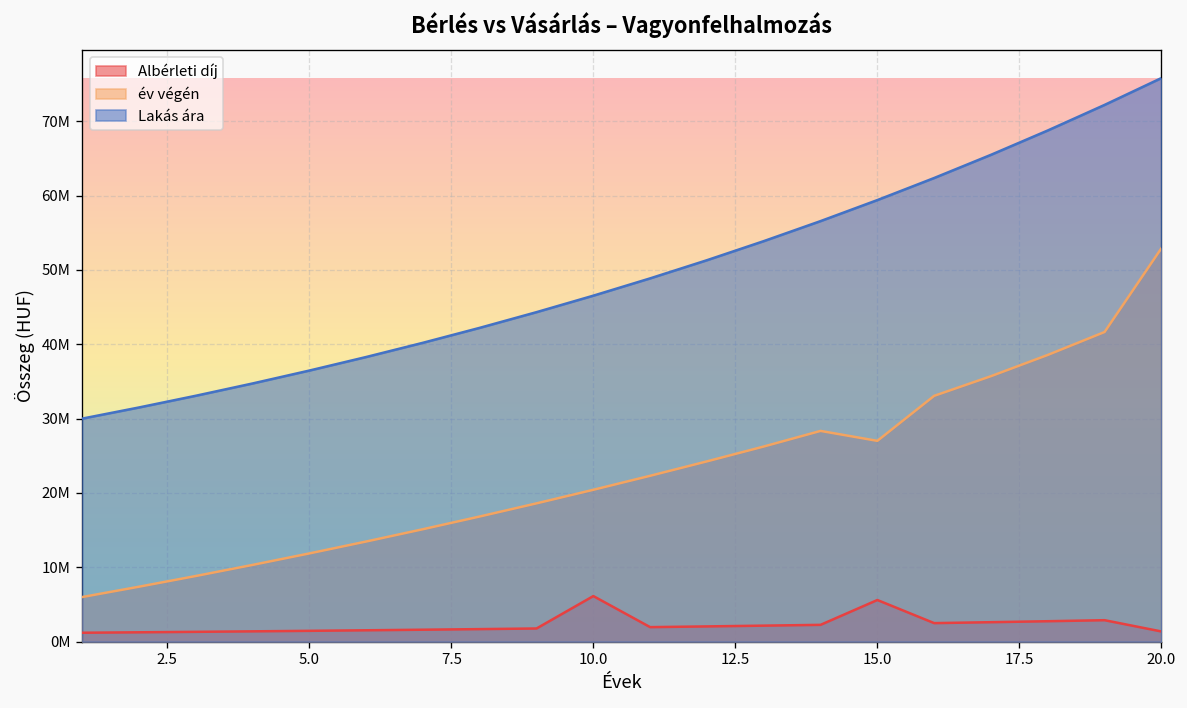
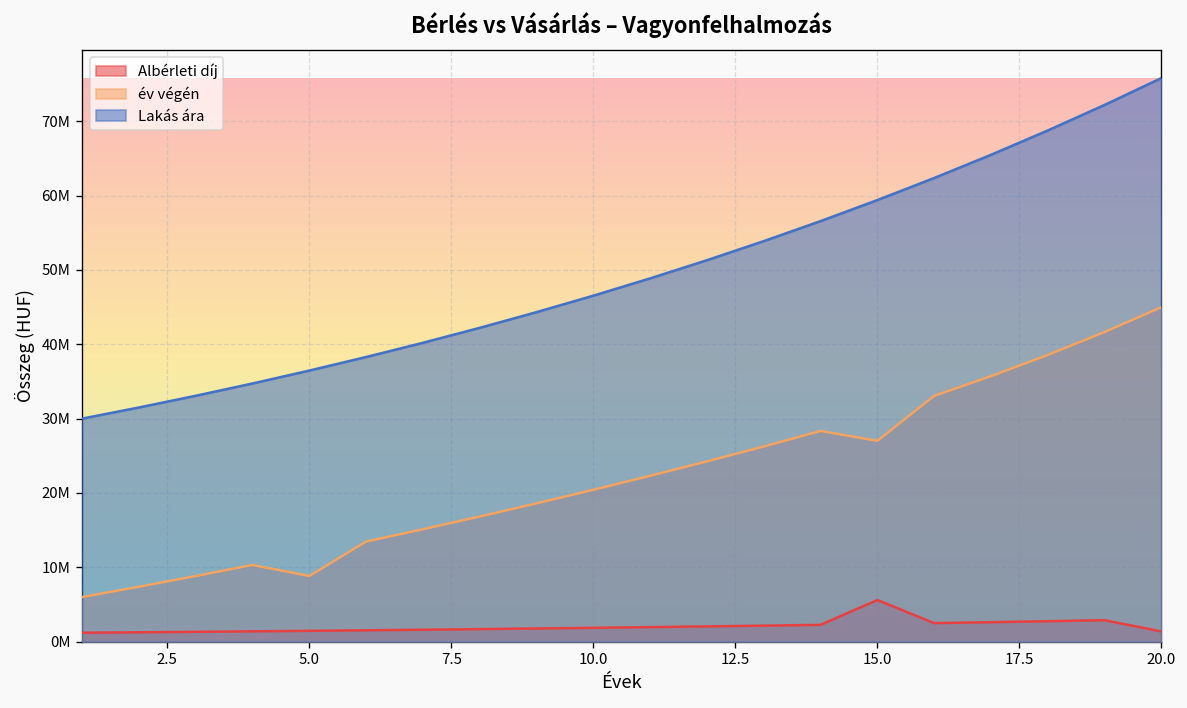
év végén, 5.0: 12000000 -> 9000000
Albérleti díj, 10.0: 6000000 -> 2000000
év végén, 20.0: 53000000 -> 45000000
